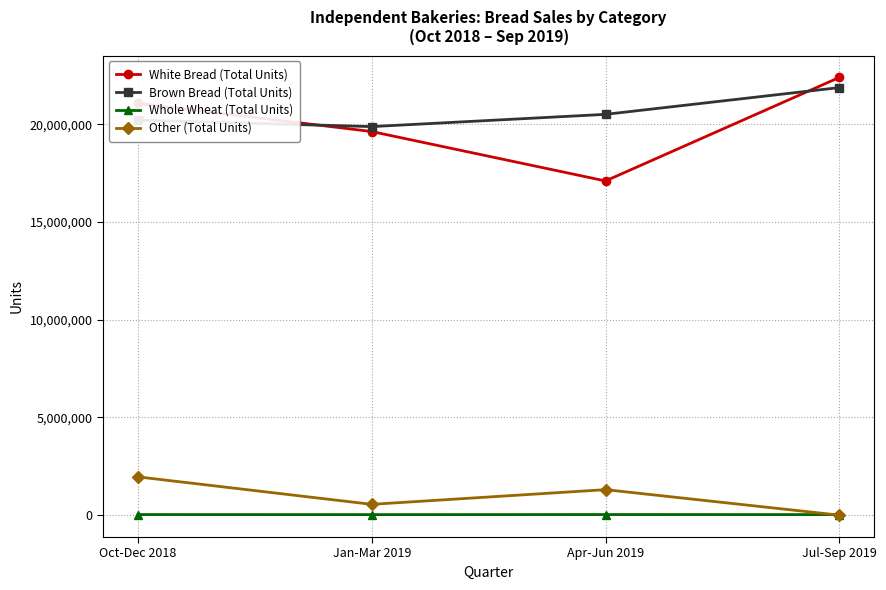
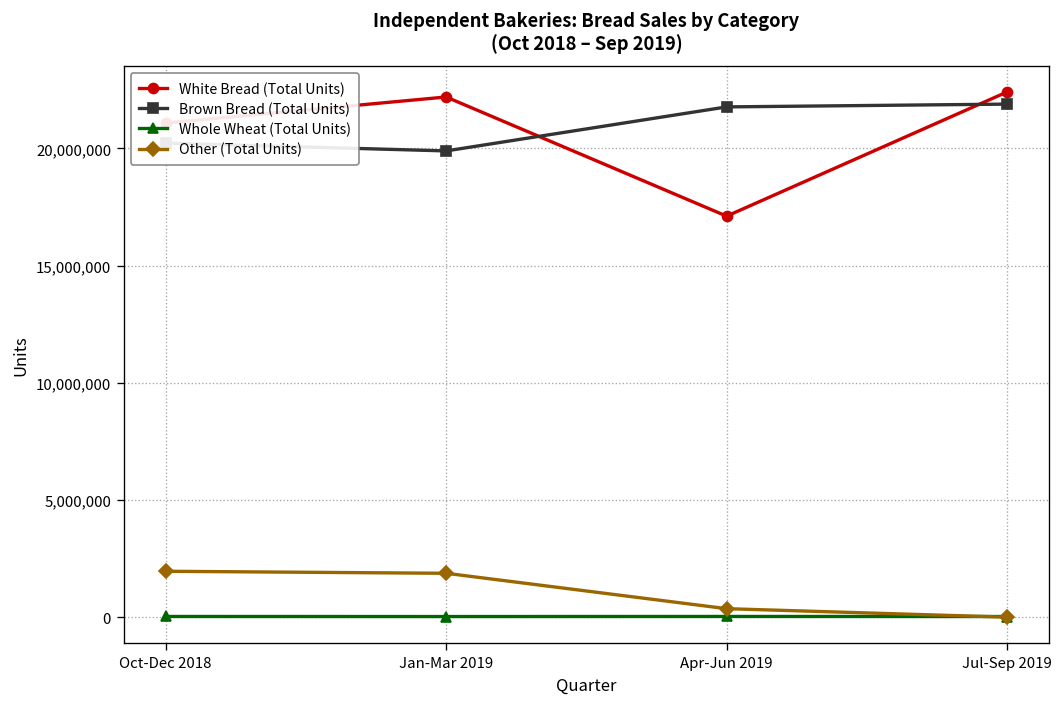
White Bread (Total Units), Jan-Mar 2019: 19,600,000 -> 22,200,000
Other (Total Units), Jan-Mar 2019: 600,000 -> 1,900,000
Brown Bread (Total Units), Apr-Jun 2019: 20,500,000 -> 21,800,000
Other (Total Units), Apr-Jun 2019: 1,300,000 -> 400,000
